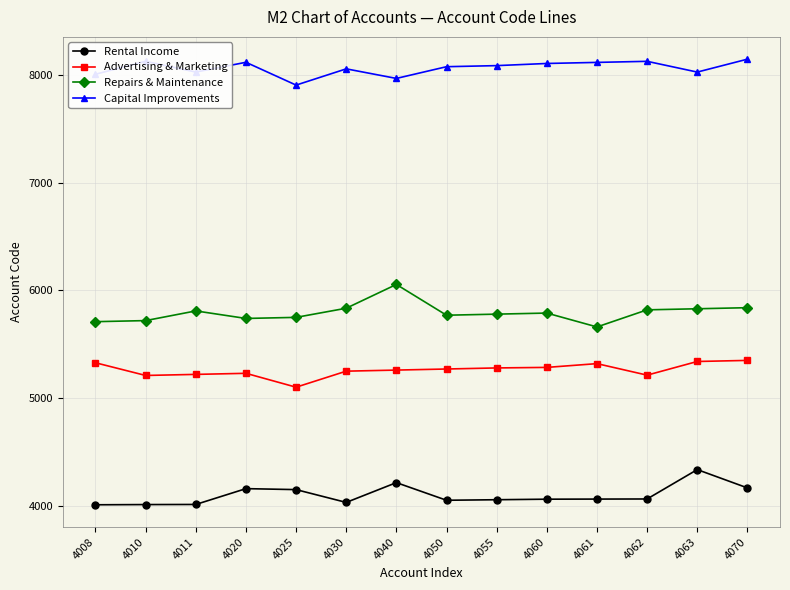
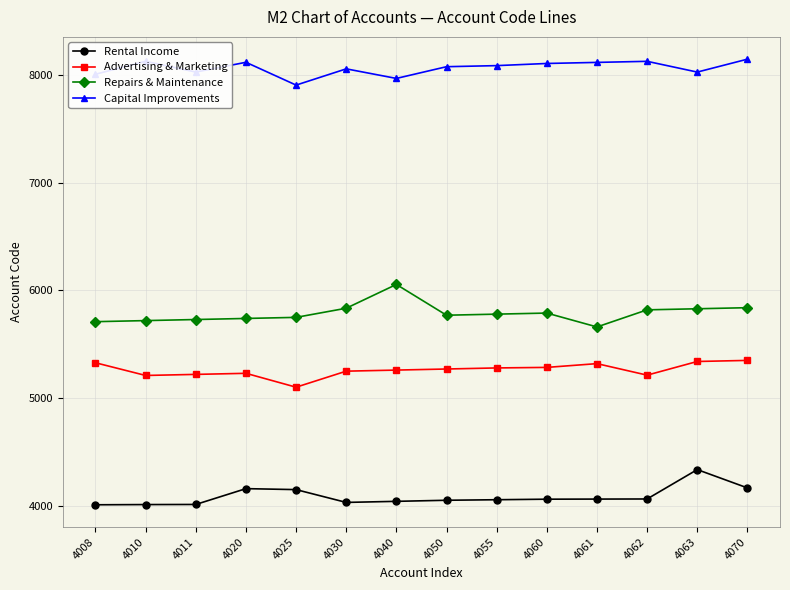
Repairs & Maintenance, 4011: 5810 -> 5730
Rental Income, 4040: 4210 -> 4040
